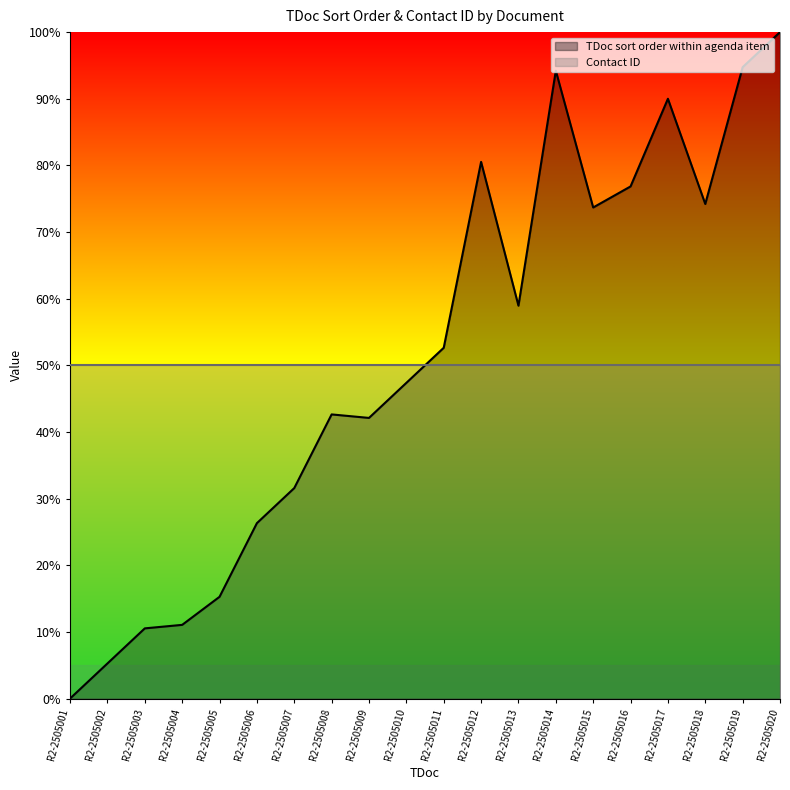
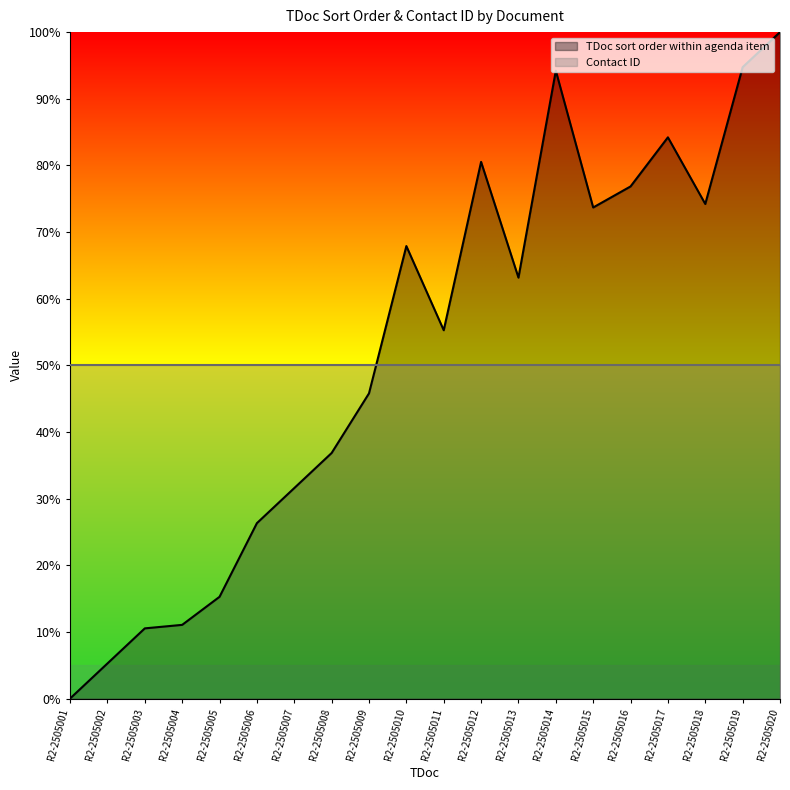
TDoc sort order within agenda item, R2-2505008: 43% -> 37%
TDoc sort order within agenda item, R2-2505009: 42% -> 46%
TDoc sort order within agenda item, R2-2505010: 47% -> 68%
TDoc sort order within agenda item, R2-2505011: 53% -> 55%
TDoc sort order within agenda item, R2-2505013: 59% -> 63%
TDoc sort order within agenda item, R2-2505017: 90% -> 84%
